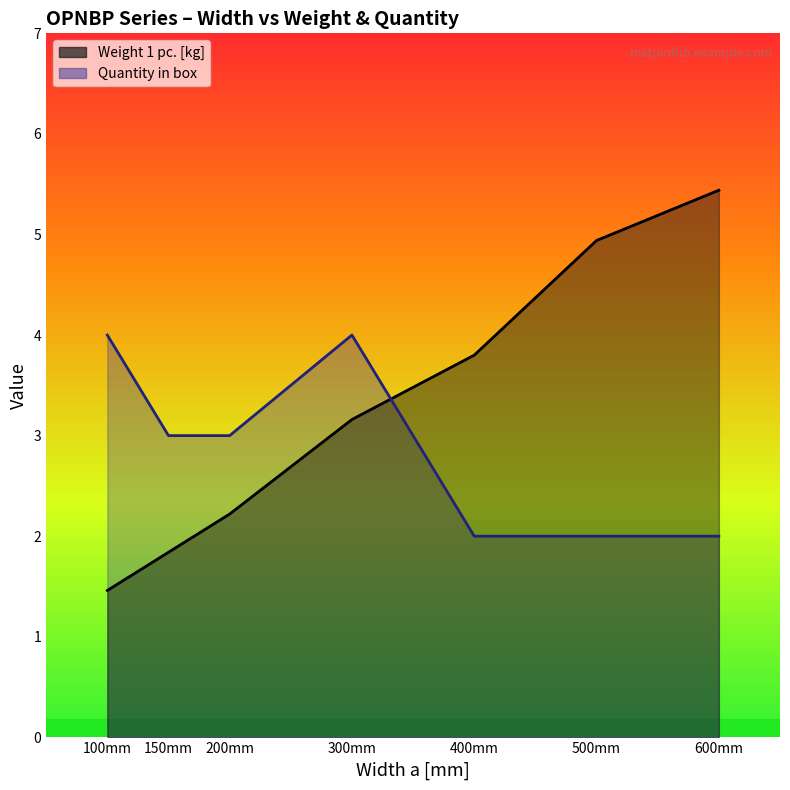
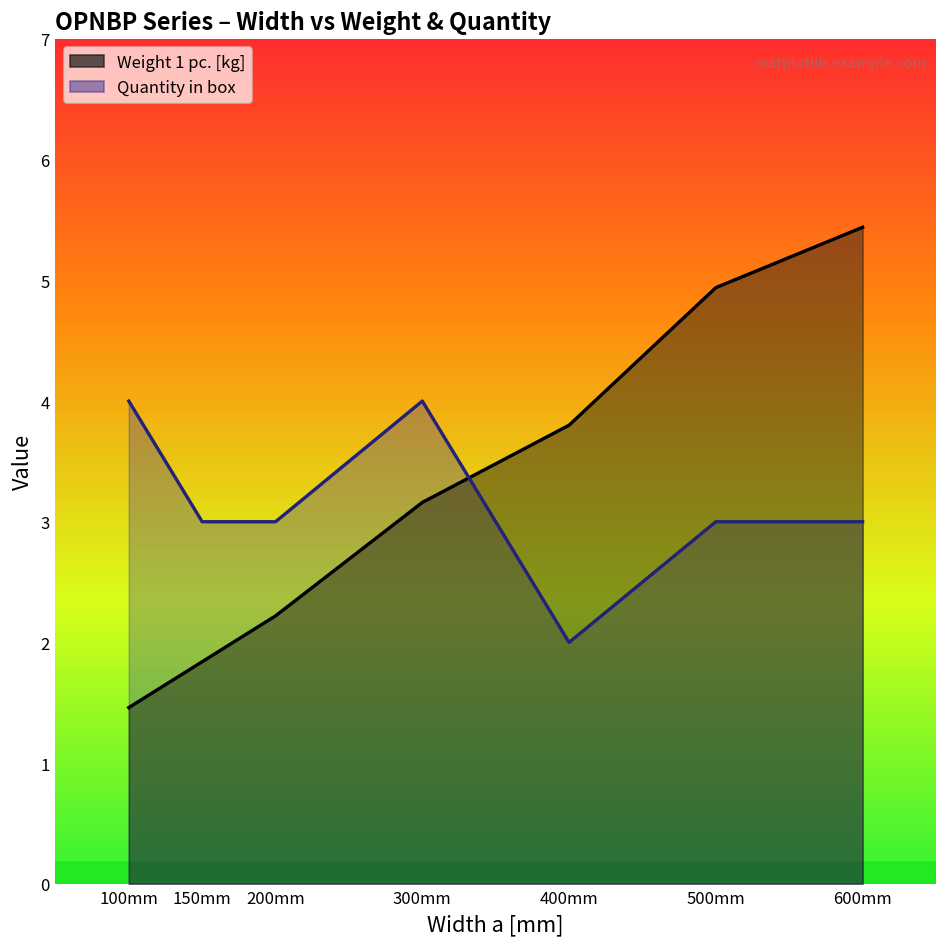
Quantity in box, 500mm: 2 -> 3
Quantity in box, 600mm: 2 -> 3
